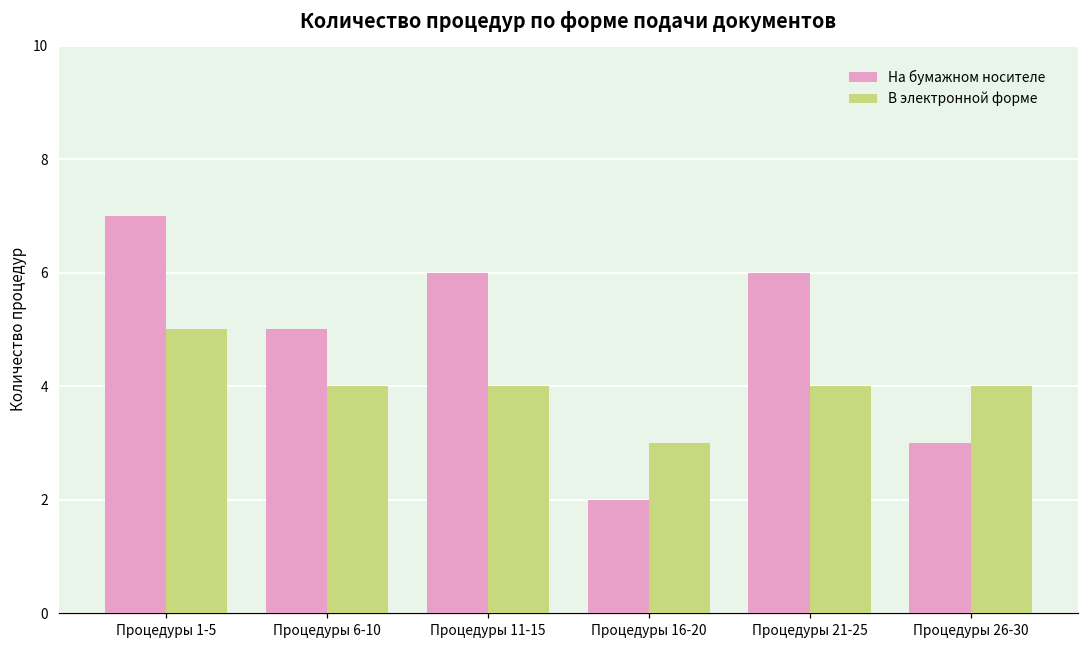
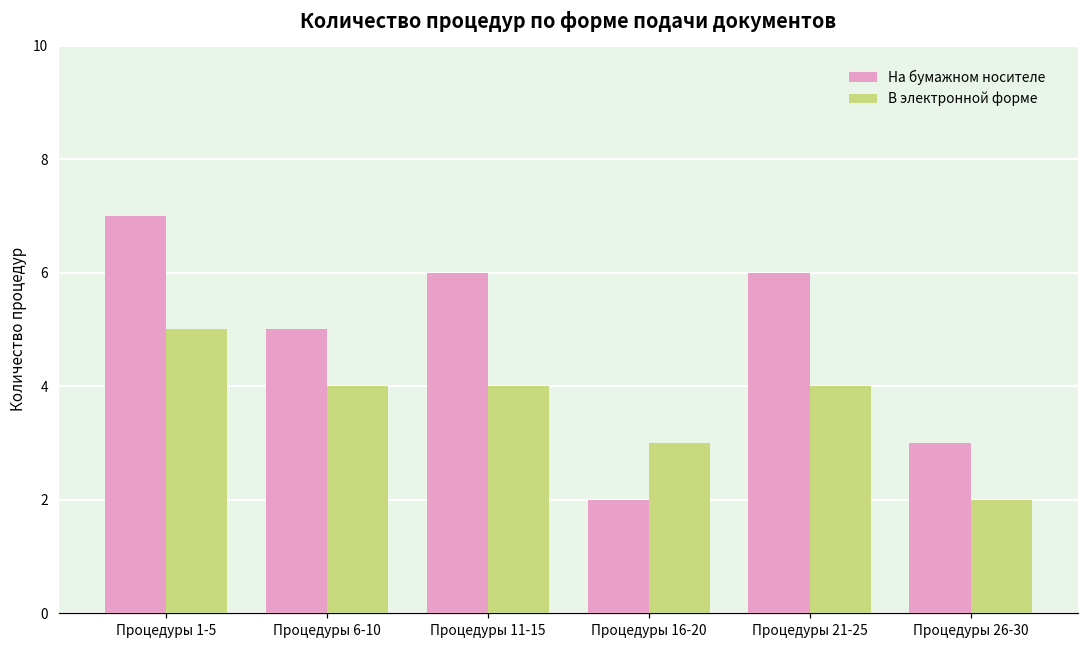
В электронной форме, Процедуры 26-30: 4 -> 2
